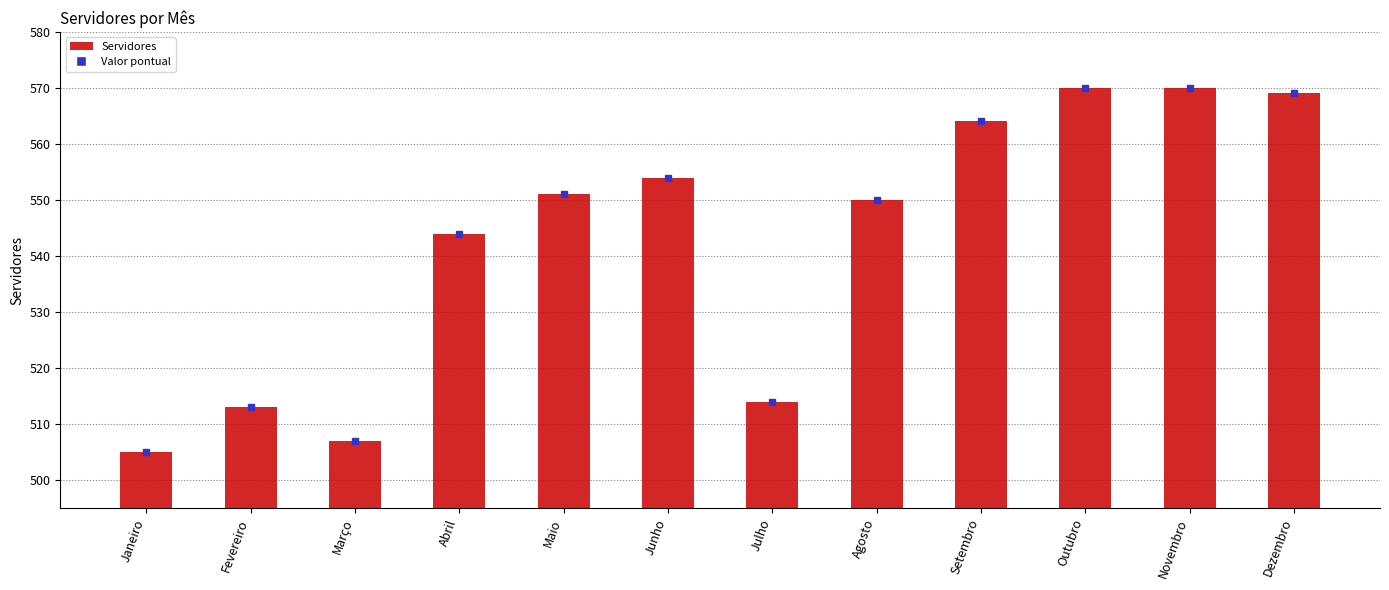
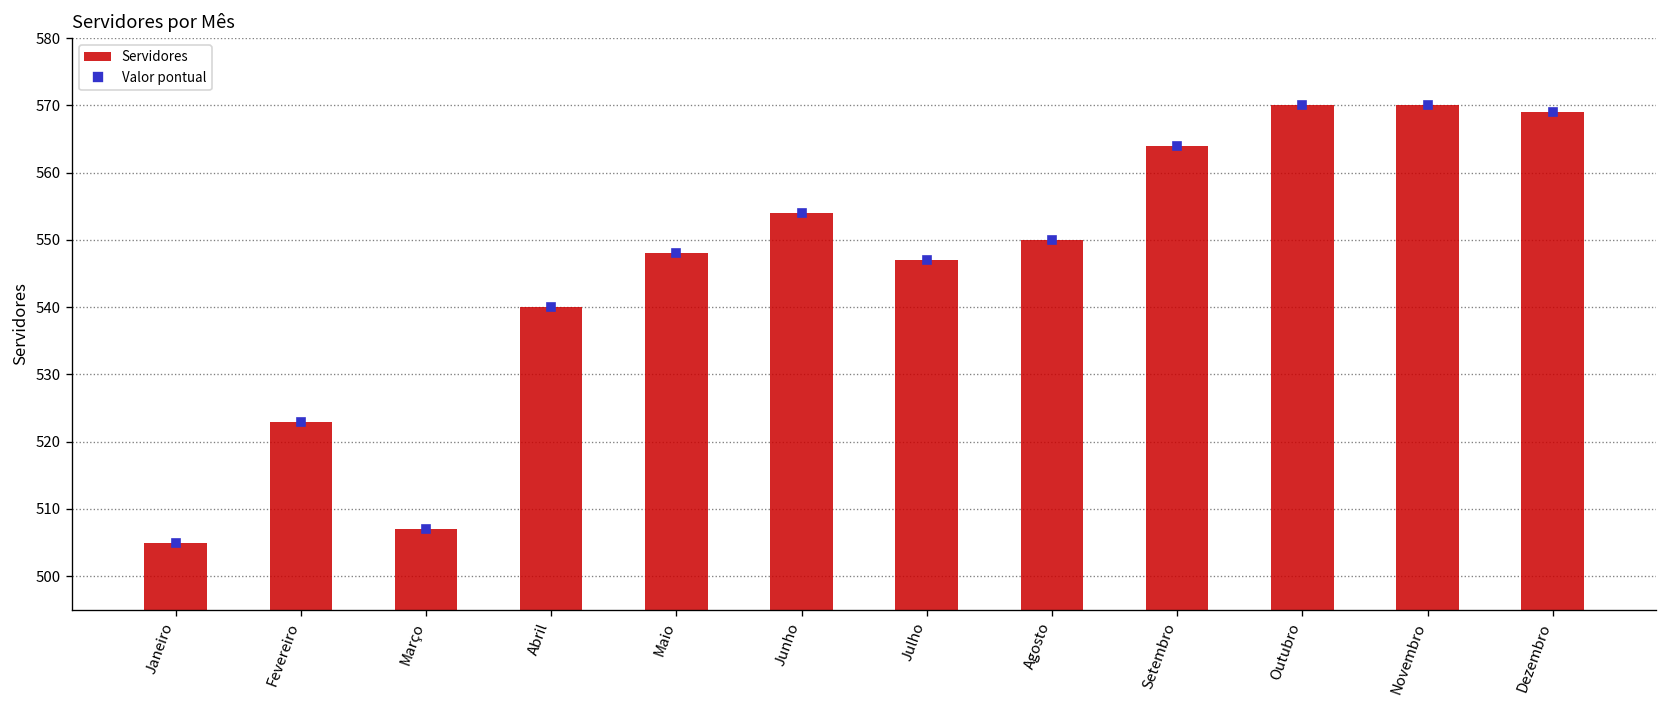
Servidores, Fevereiro: 513 -> 523
Servidores, Abril: 544 -> 540
Servidores, Maio: 551 -> 548
Servidores, Julho: 514 -> 547
